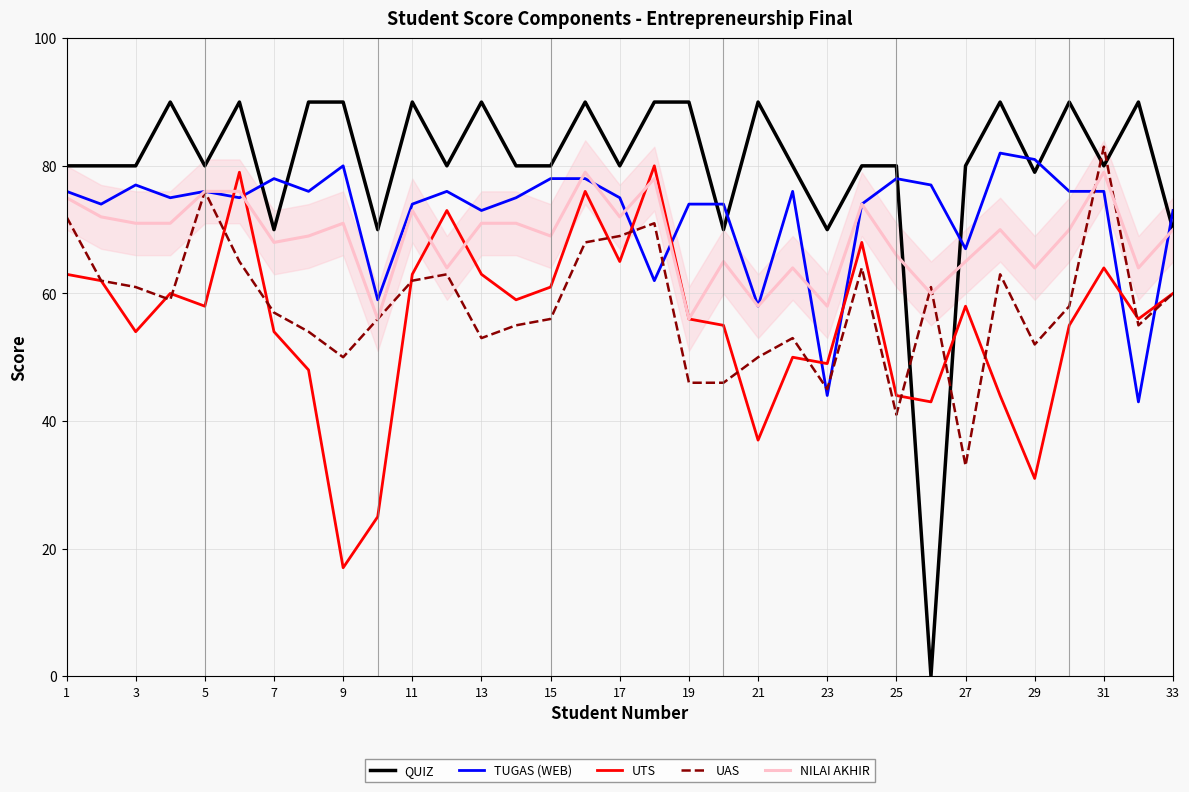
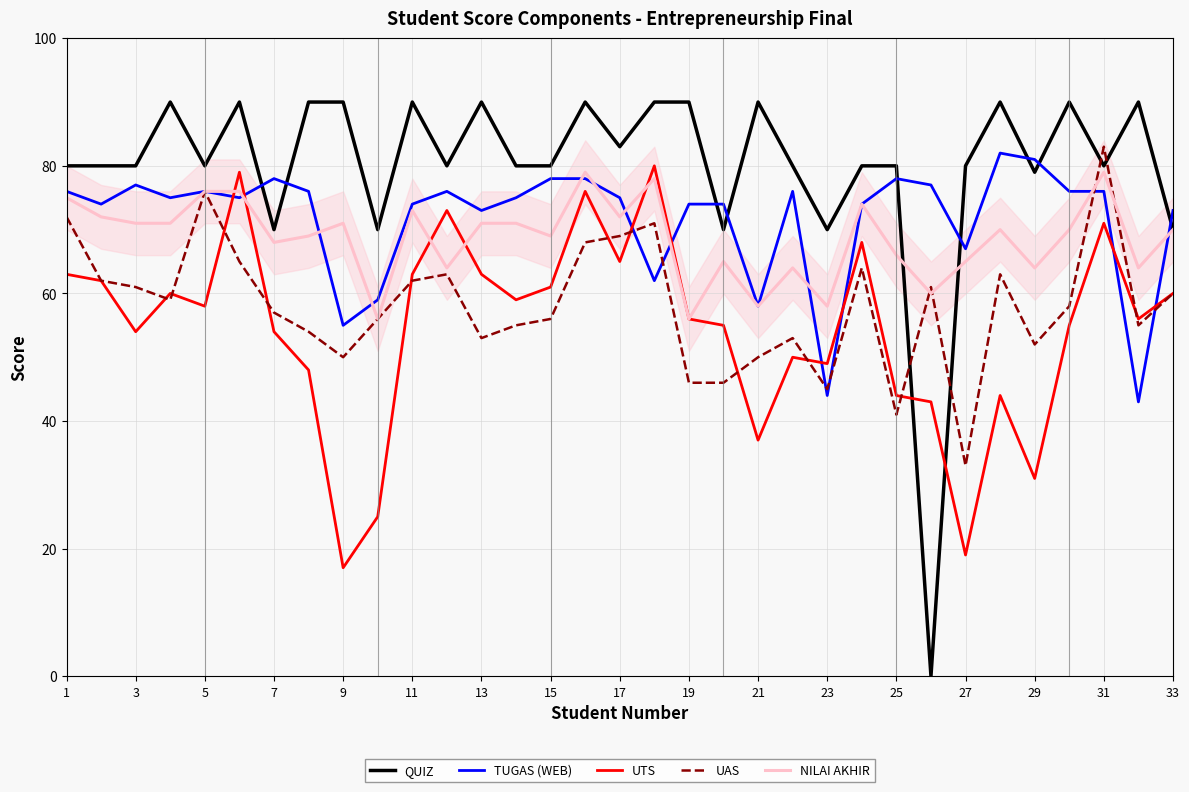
TUGAS (WEB), 9: 80 -> 55
QUIZ, 17: 80 -> 83
UTS, 27: 58 -> 19
UTS, 31: 64 -> 71
